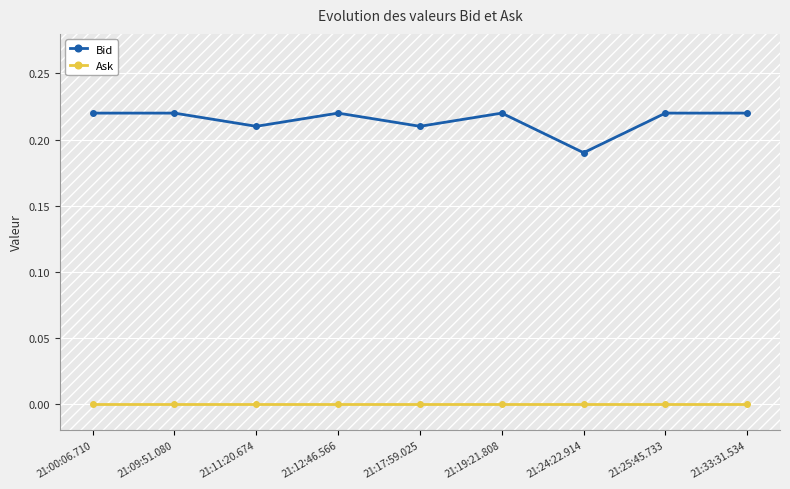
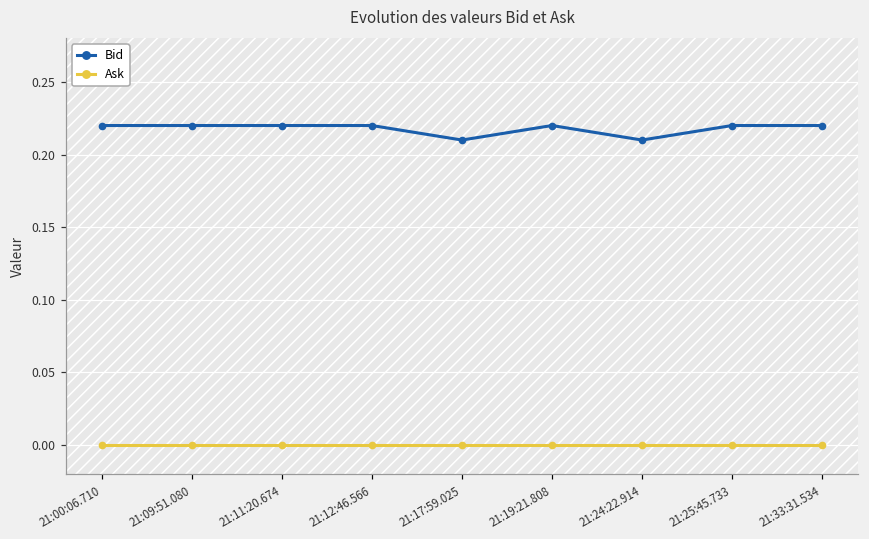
Bid, 21:11:20.674: 0.21 -> 0.22
Bid, 21:24:22.914: 0.19 -> 0.21
